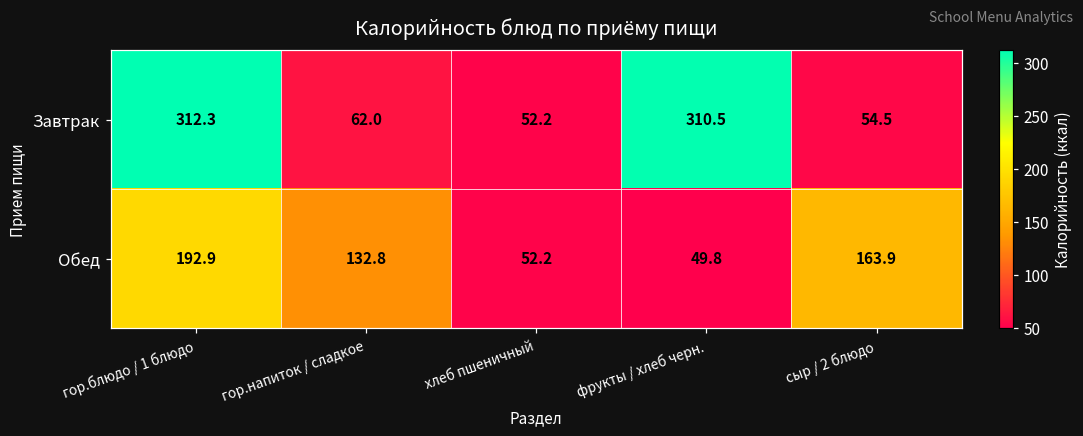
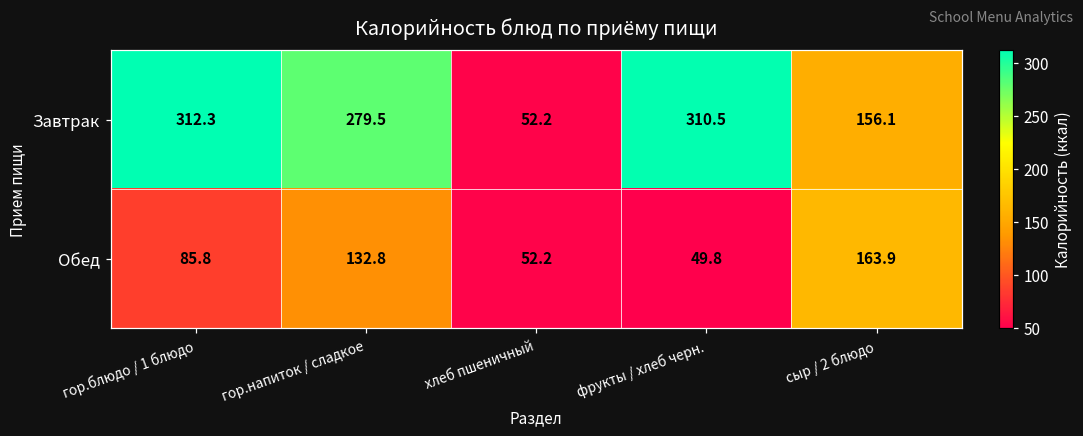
Завтрак, гор.напиток / сладкое: 62.0 -> 279.5
Завтрак, сыр / 2 блюдо: 54.5 -> 156.1
Обед, гор.блюдо / 1 блюдо: 192.9 -> 85.8
